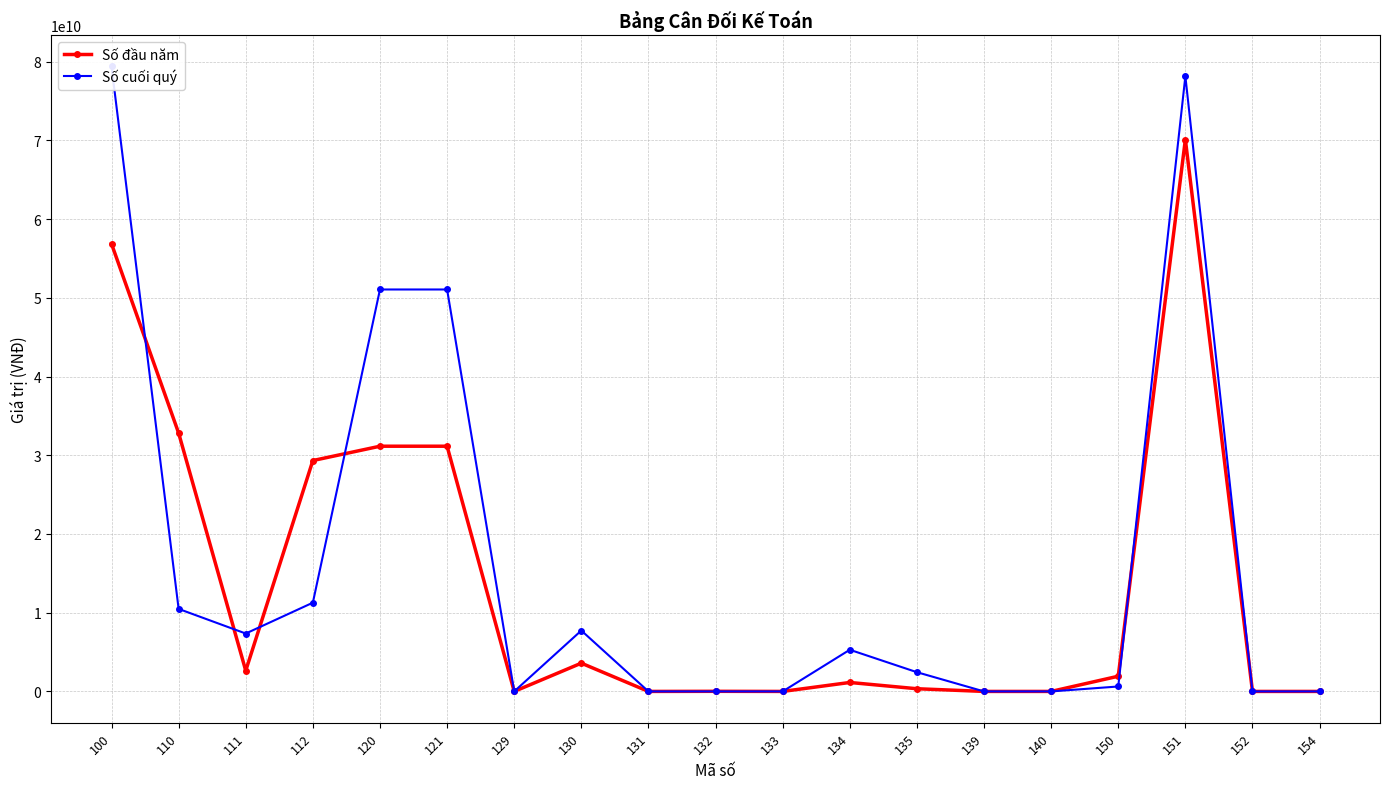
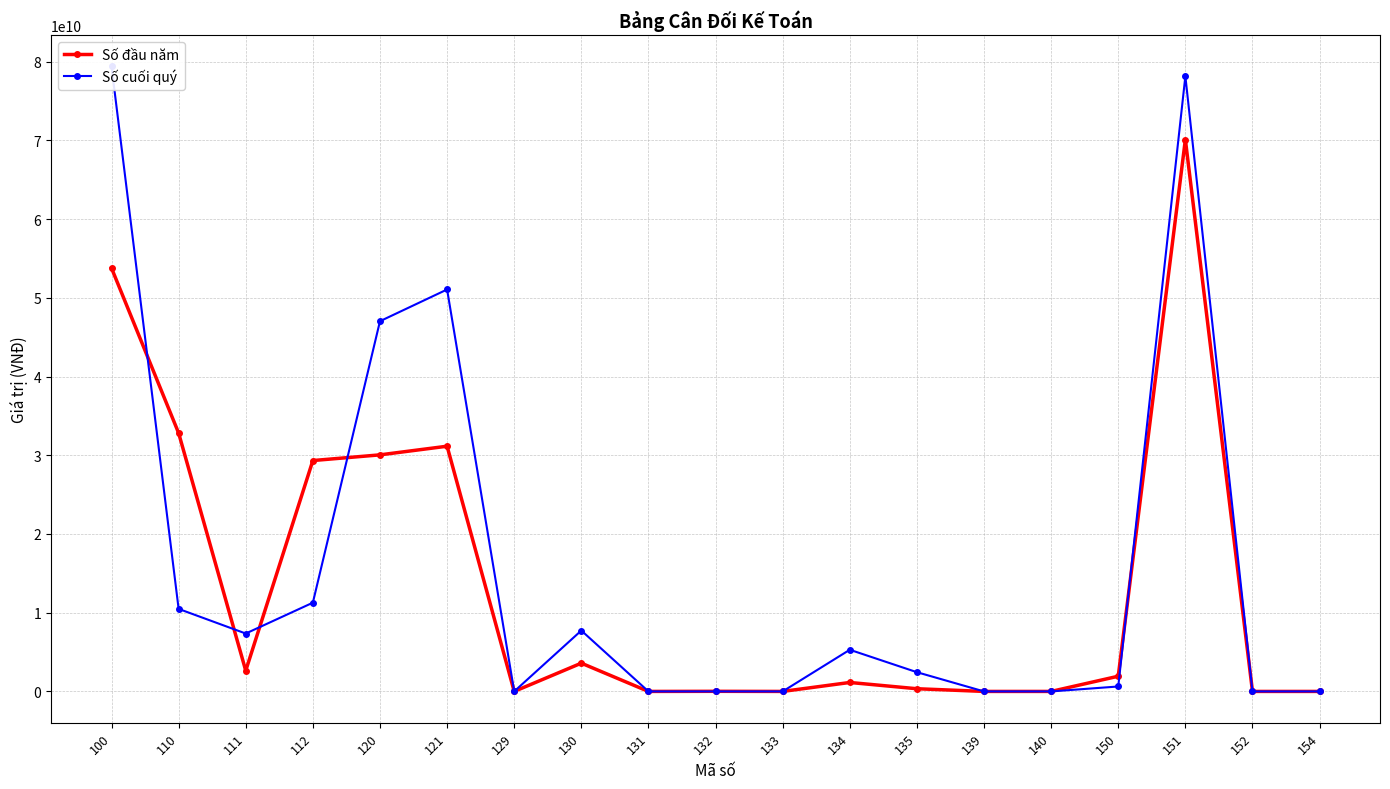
Số đầu năm, 100: 57000000000 -> 54000000000
Số đầu năm, 120: 31000000000 -> 30000000000
Số cuối quý, 120: 51000000000 -> 47000000000
